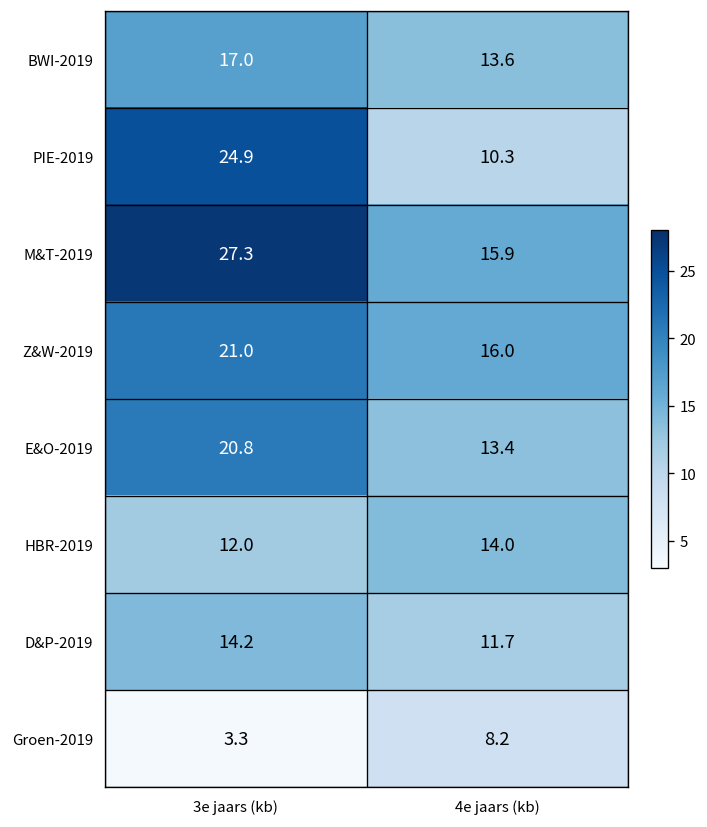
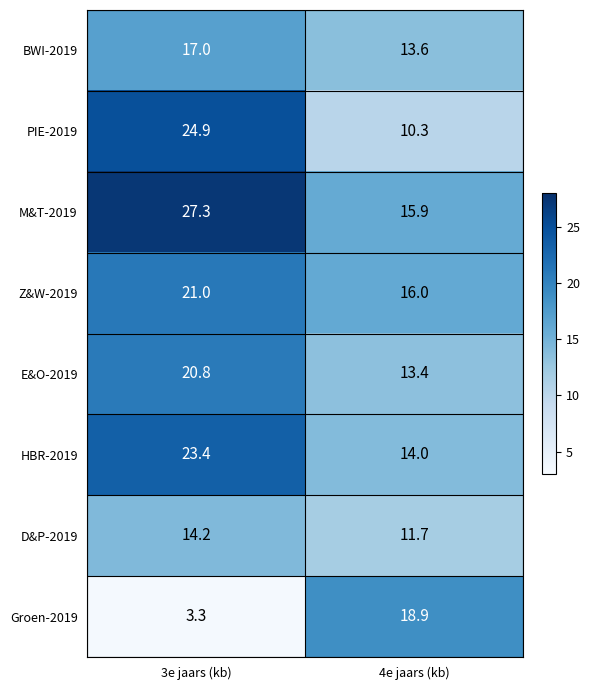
HBR-2019, 3e jaars (kb): 12.0 -> 23.4
Groen-2019, 4e jaars (kb): 8.2 -> 18.9
